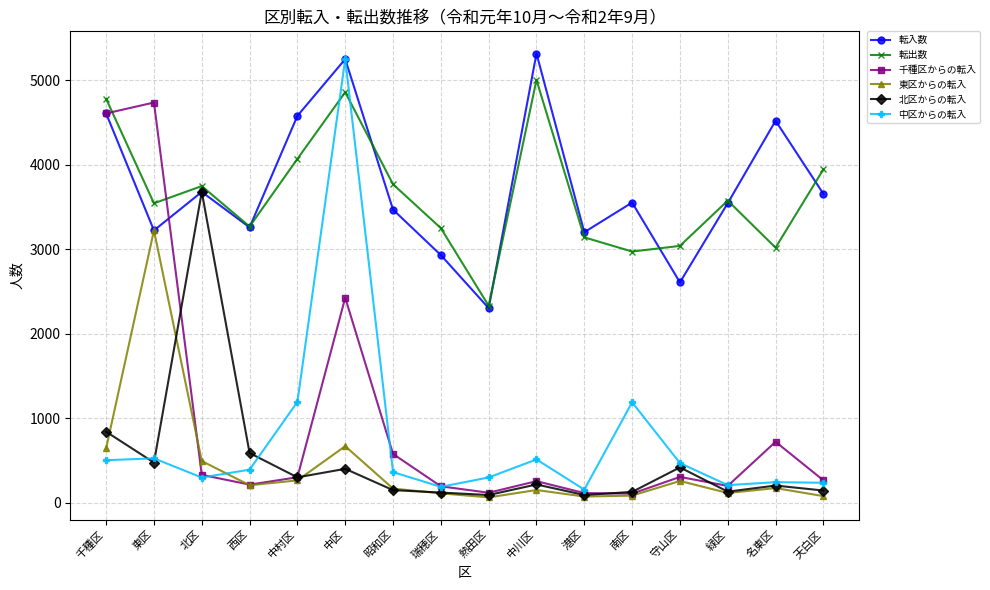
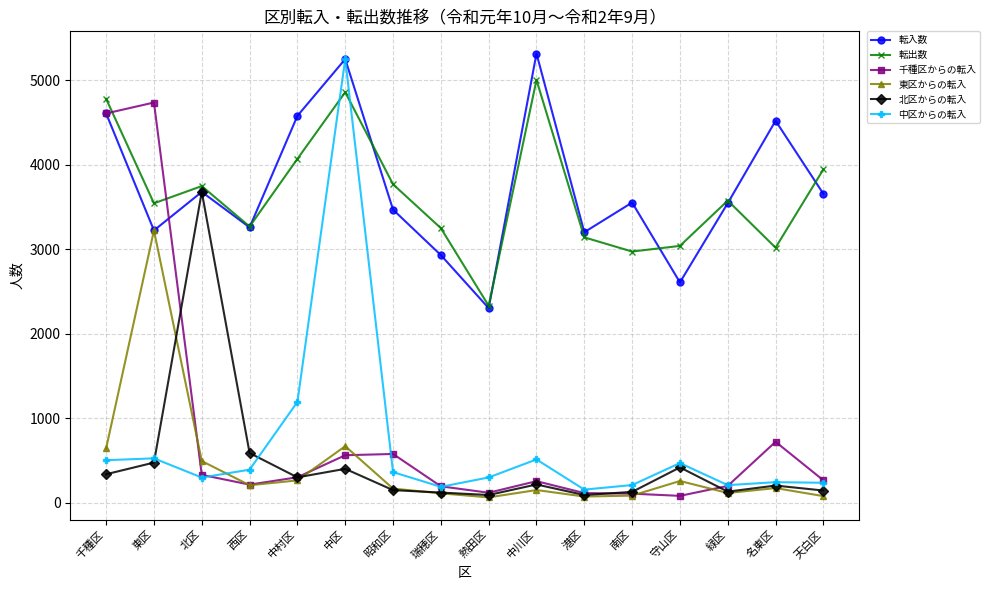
北区からの転入, 千種区: 800 -> 300
千種区からの転入, 中区: 2400 -> 600
中区からの転入, 南区: 1200 -> 200
千種区からの転入, 守山区: 300 -> 100
